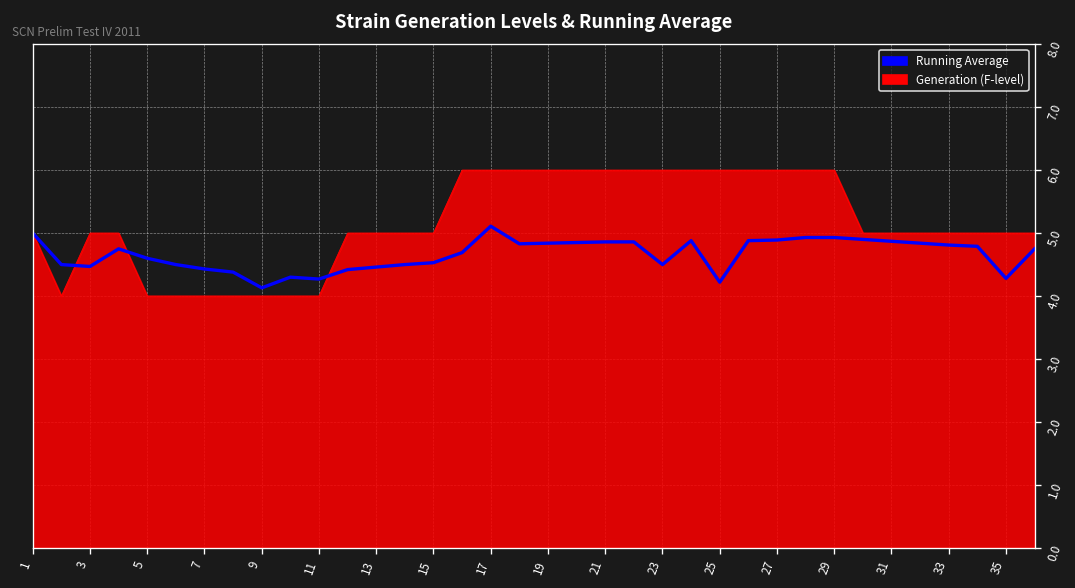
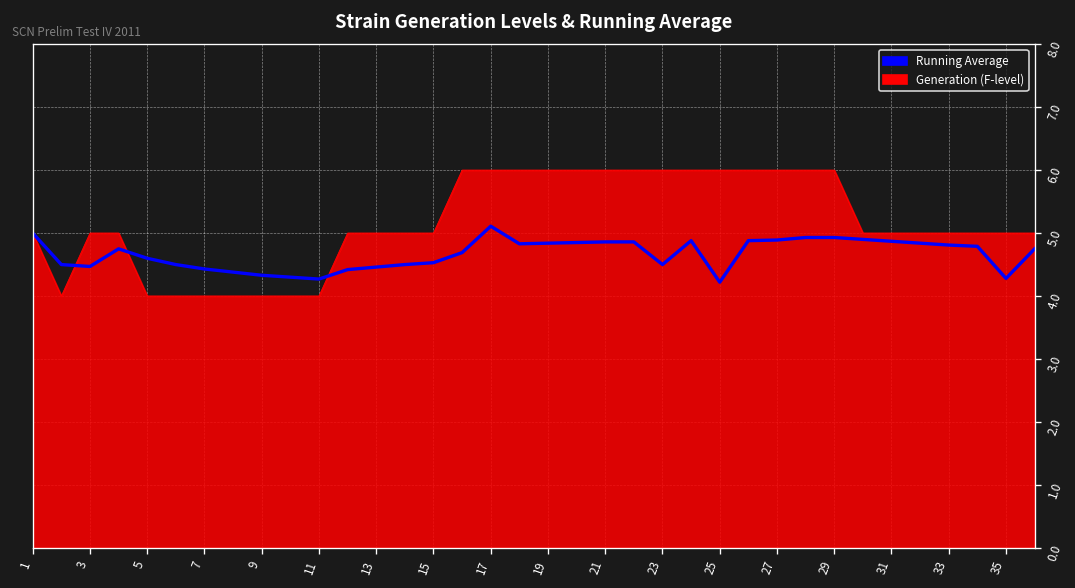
Running Average, 9: 4.1 -> 4.3
